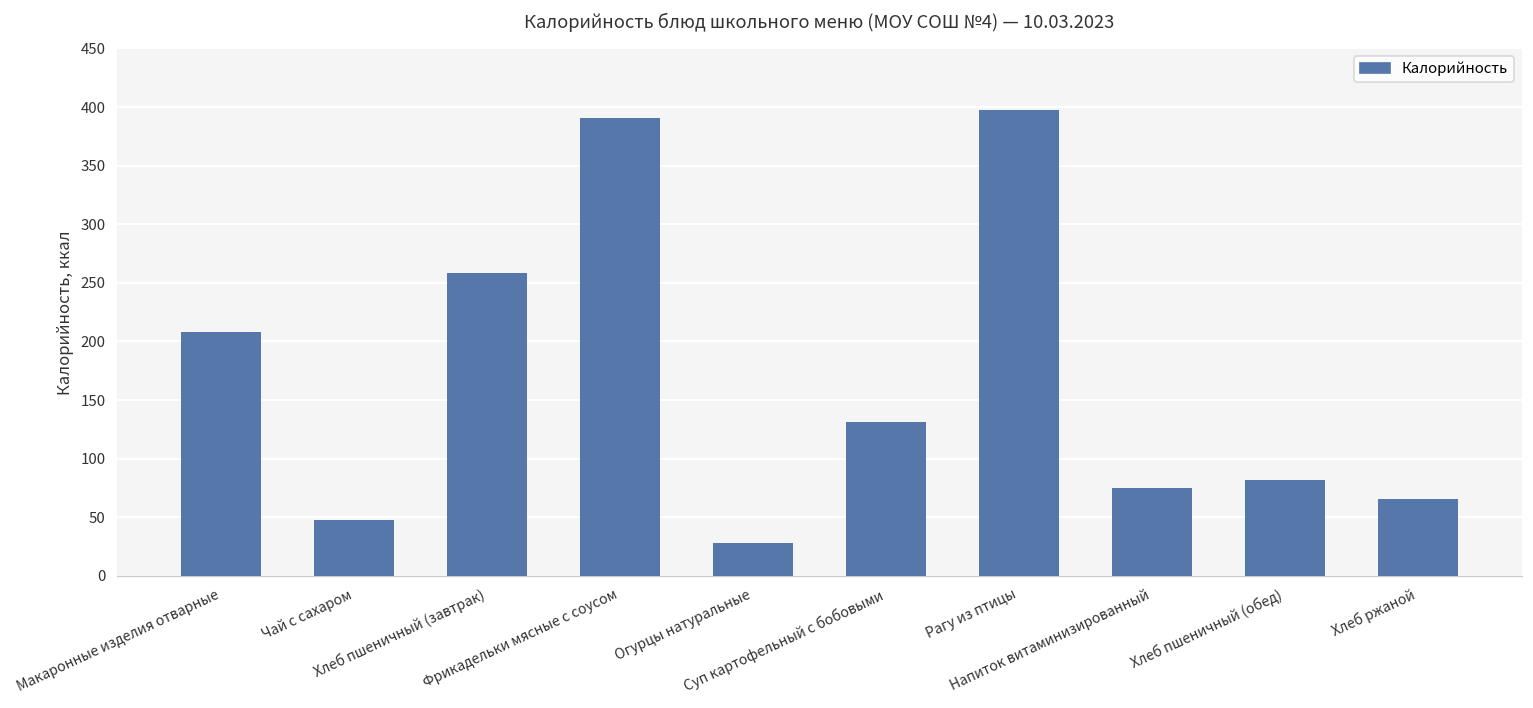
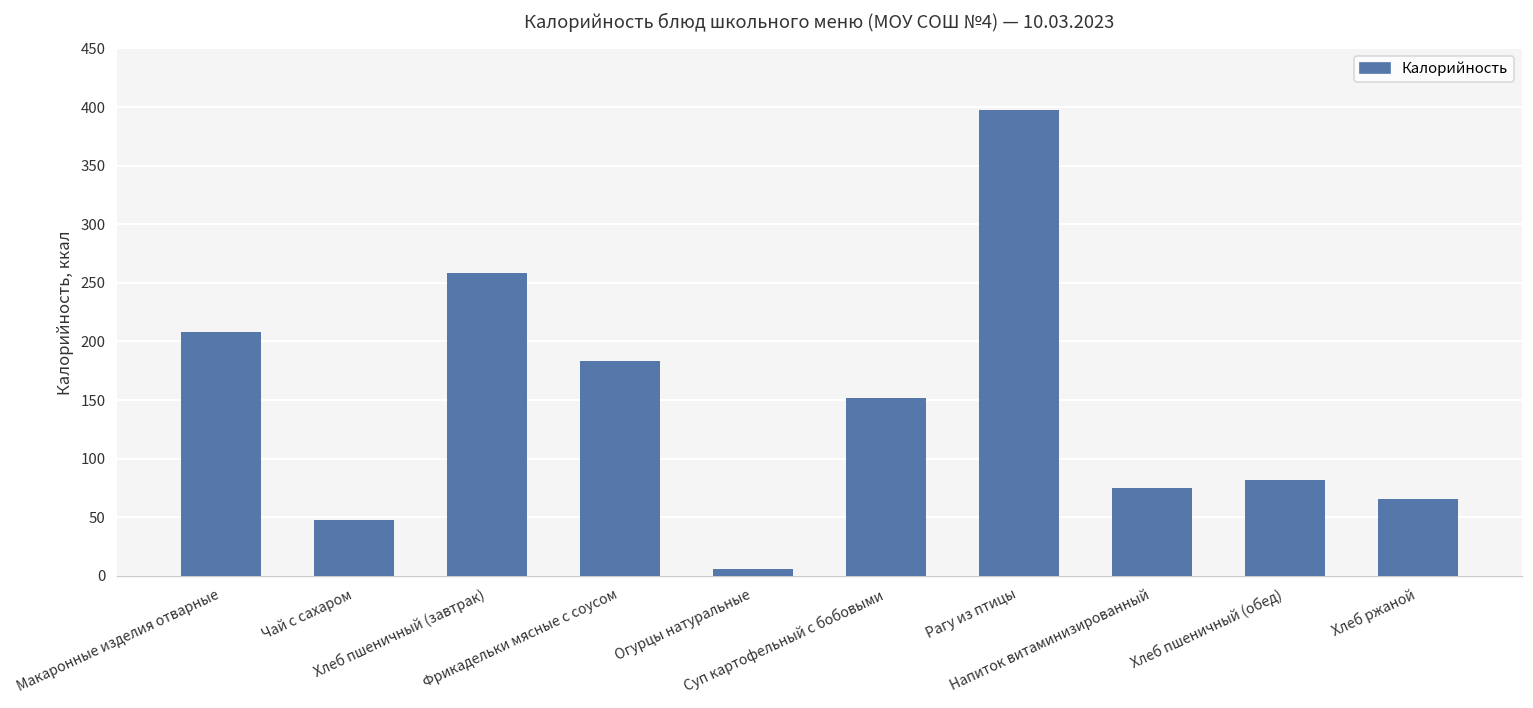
Фрикадельки мясные с соусом: 390 -> 180
Огурцы натуральные: 30 -> 10
Суп картофельный с бобовыми: 130 -> 150
